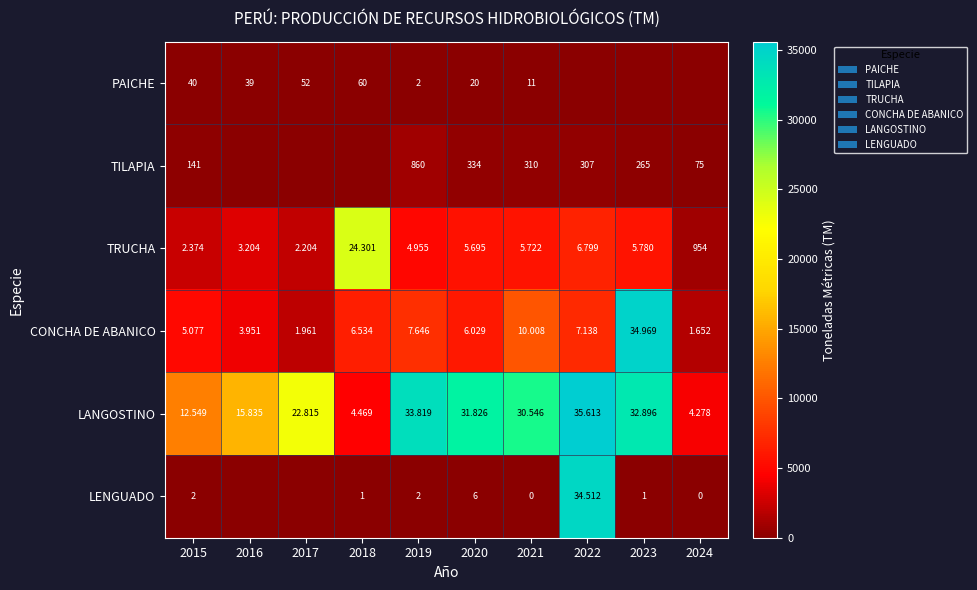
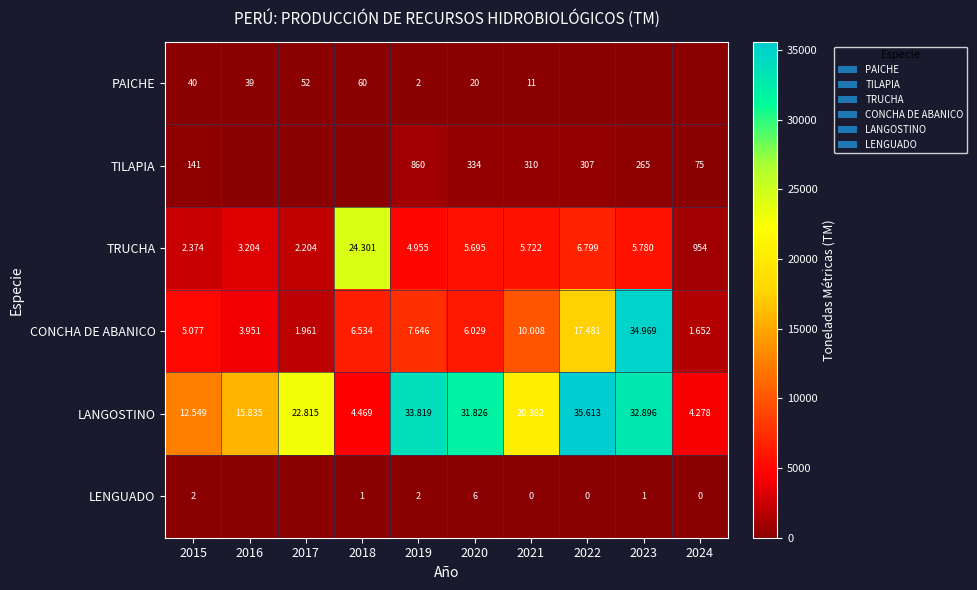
CONCHA DE ABANICO, 2022: 7.138 -> 17.481
LANGOSTINO, 2021: 30.546 -> 20.382
LENGUADO, 2022: 34.512 -> 0
